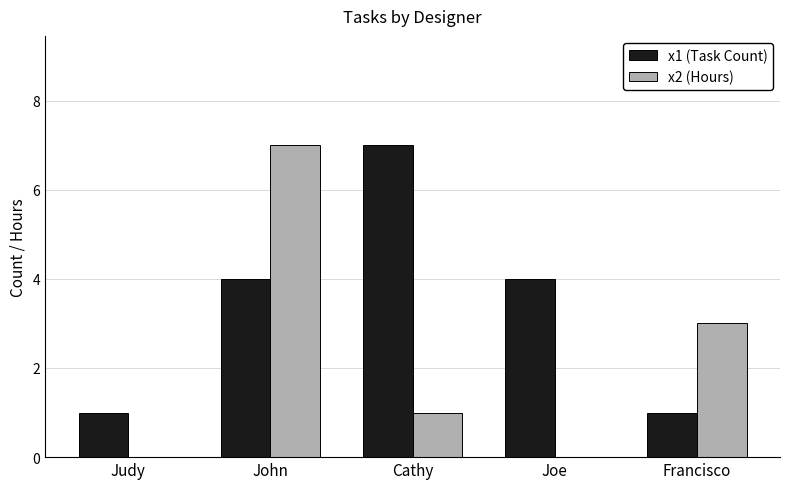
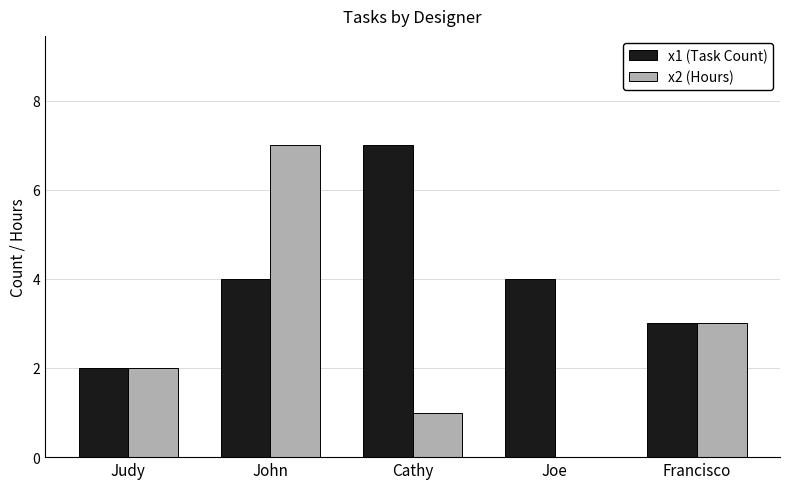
x1 (Task Count), Judy: 1 -> 2
x2 (Hours), Judy: 0 -> 2
x1 (Task Count), Francisco: 1 -> 3
